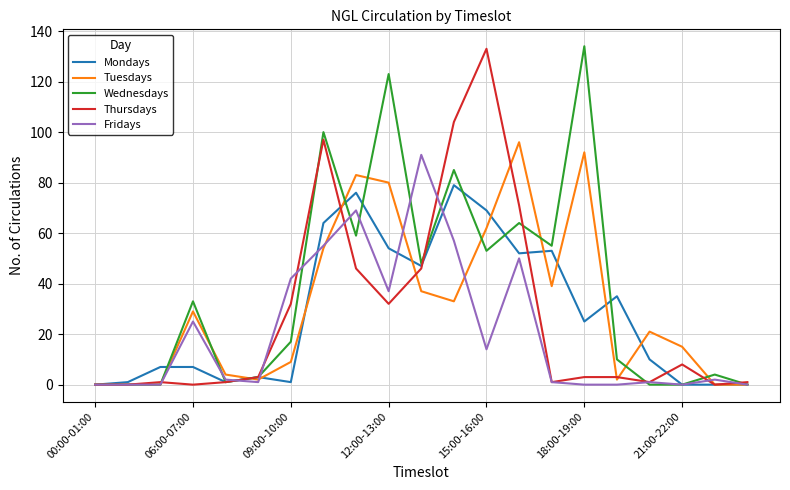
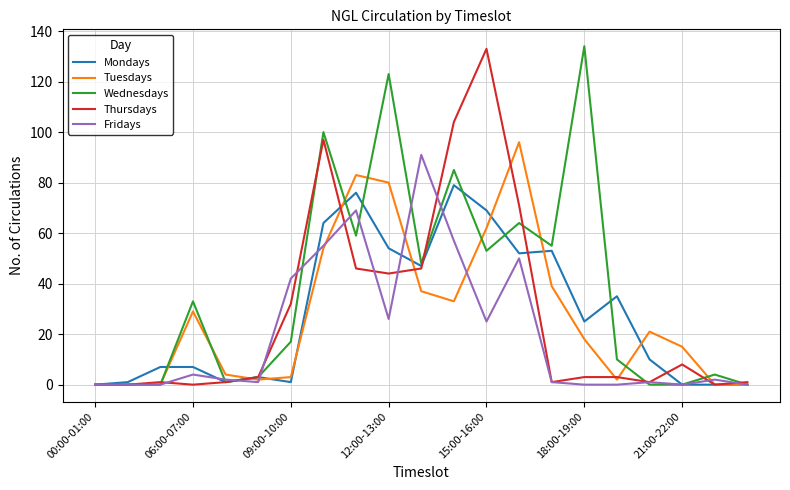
Fridays, 06:00-07:00: 25 -> 4
Tuesdays, 09:00-10:00: 9 -> 3
Thursdays, 12:00-13:00: 32 -> 44
Fridays, 12:00-13:00: 37 -> 26
Fridays, 15:00-16:00: 14 -> 25
Tuesdays, 18:00-19:00: 92 -> 18
